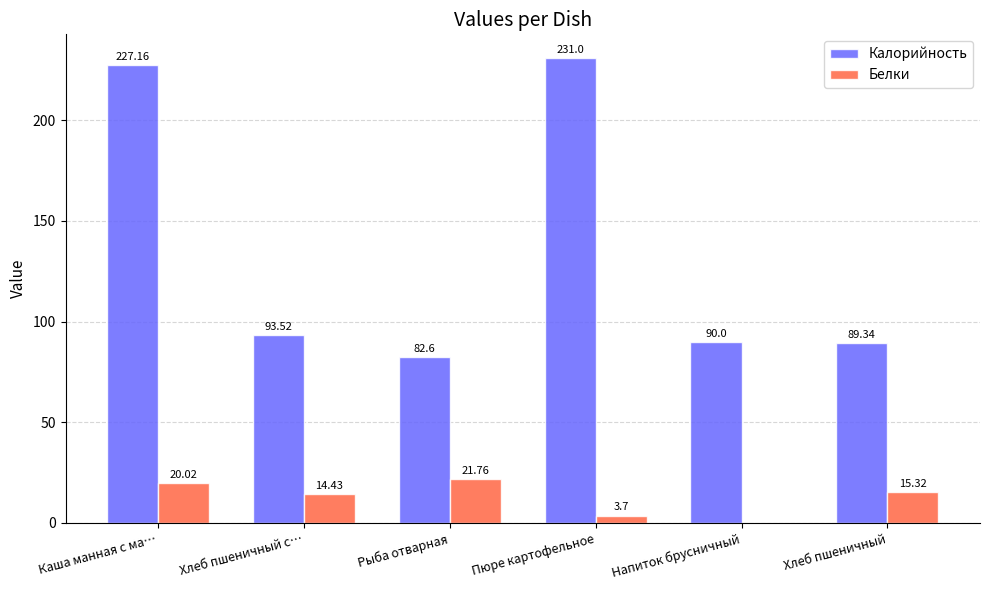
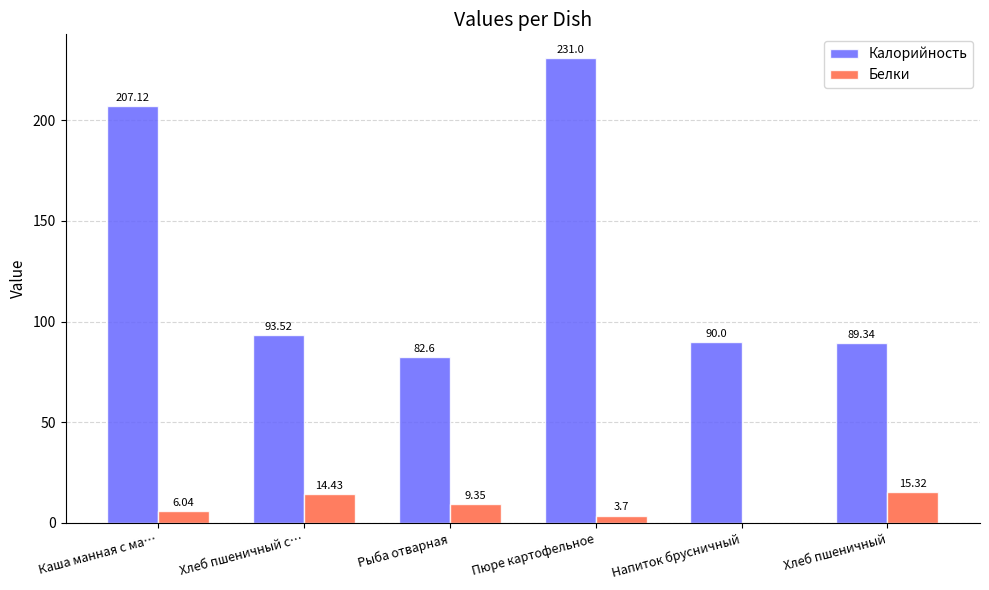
Калорийность, Каша манная с ма…: 227.16 -> 207.12
Белки, Каша манная с ма…: 20.02 -> 6.04
Белки, Рыба отварная: 21.76 -> 9.35
